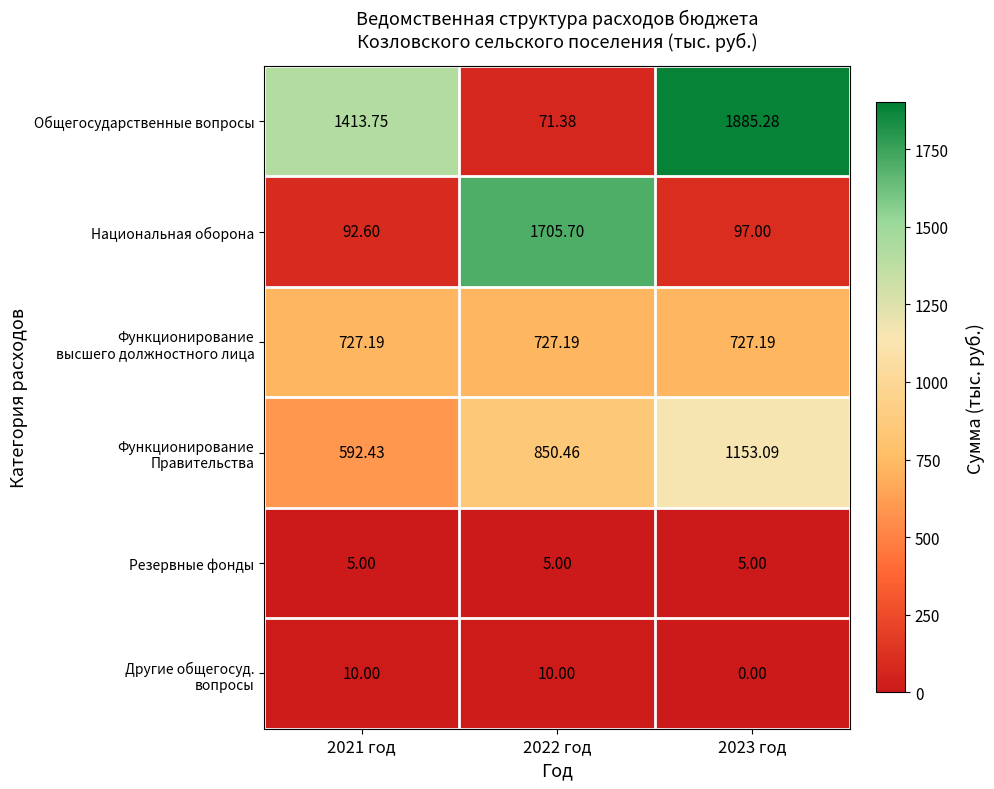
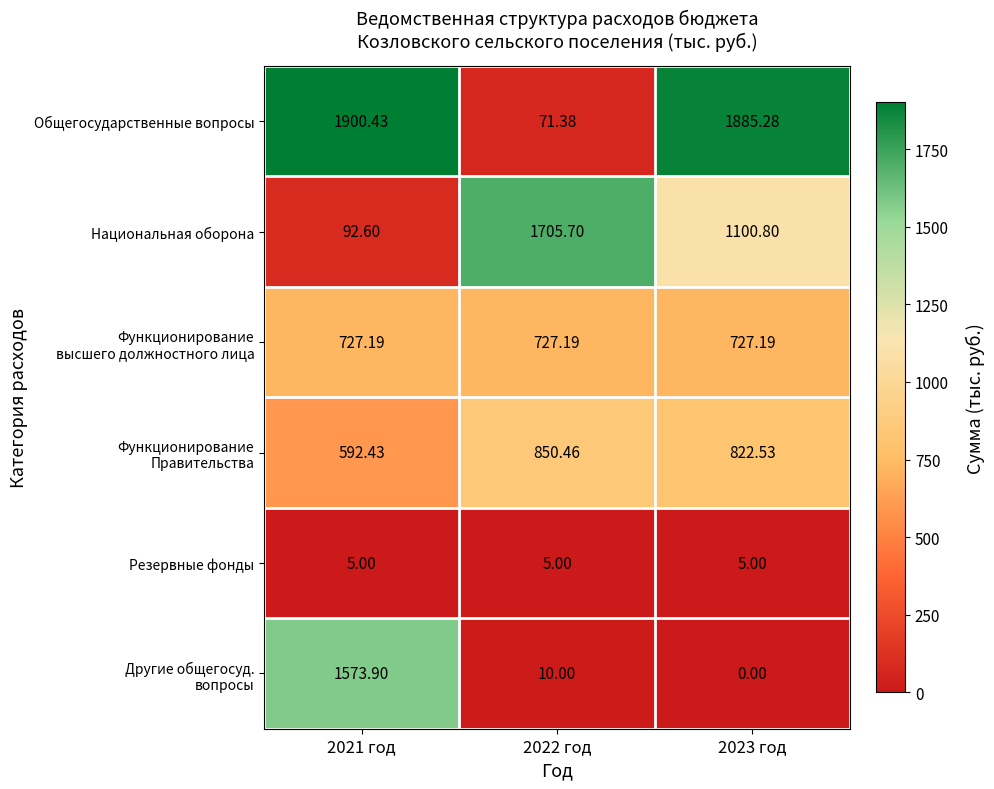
Общегосударственные вопросы, 2021 год: 1413.75 -> 1900.43
Национальная оборона, 2023 год: 97.00 -> 1100.80
Функционирование Правительства, 2023 год: 1153.09 -> 822.53
Другие общегосуд. вопросы, 2021 год: 10.00 -> 1573.90
